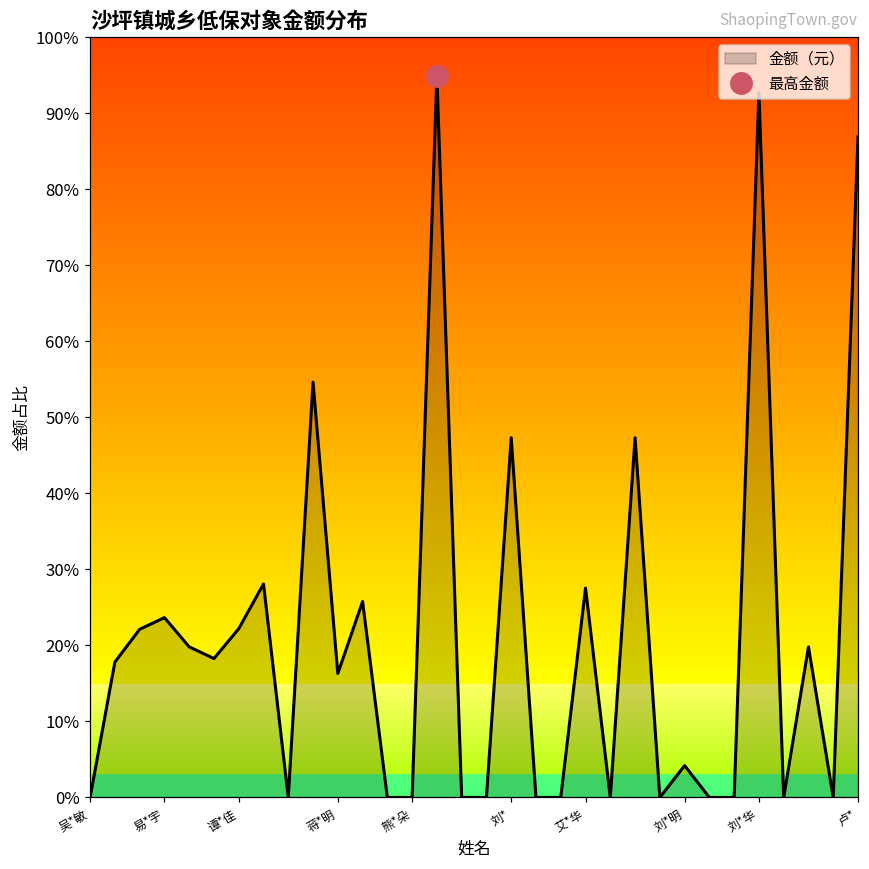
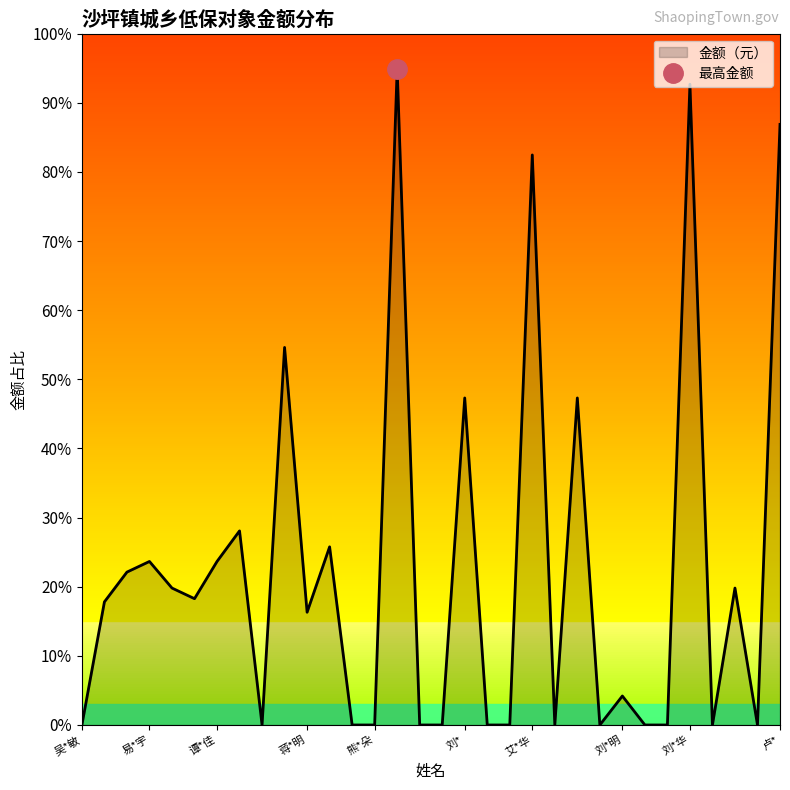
金额（元）, 谭*佳: 22% -> 24%
金额（元）, 艾*华: 28% -> 82%
